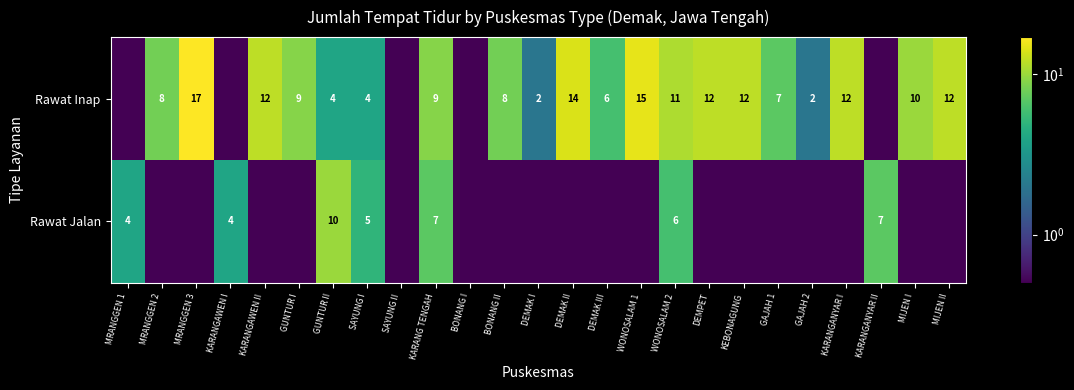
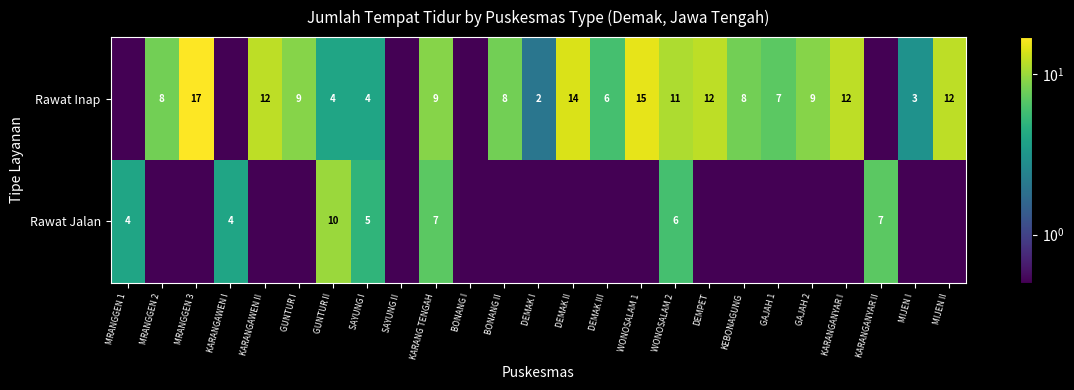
Rawat Inap, KEBONAGUNG: 12 -> 8
Rawat Inap, GAJAH 2: 2 -> 9
Rawat Inap, MIJEN I: 10 -> 3
